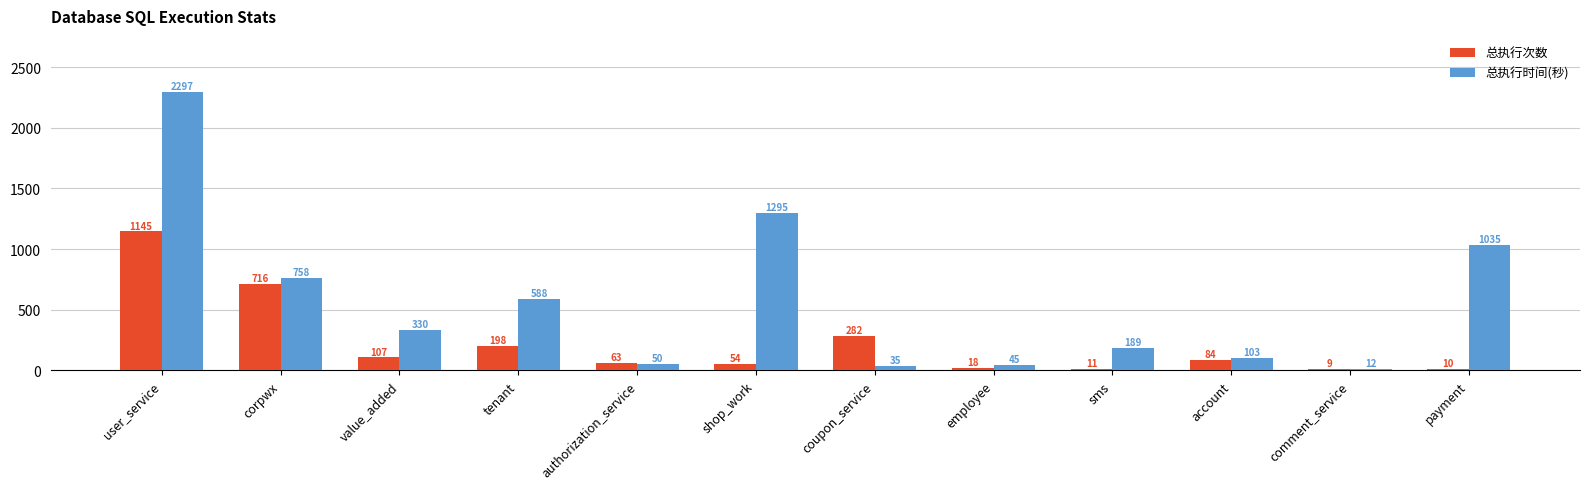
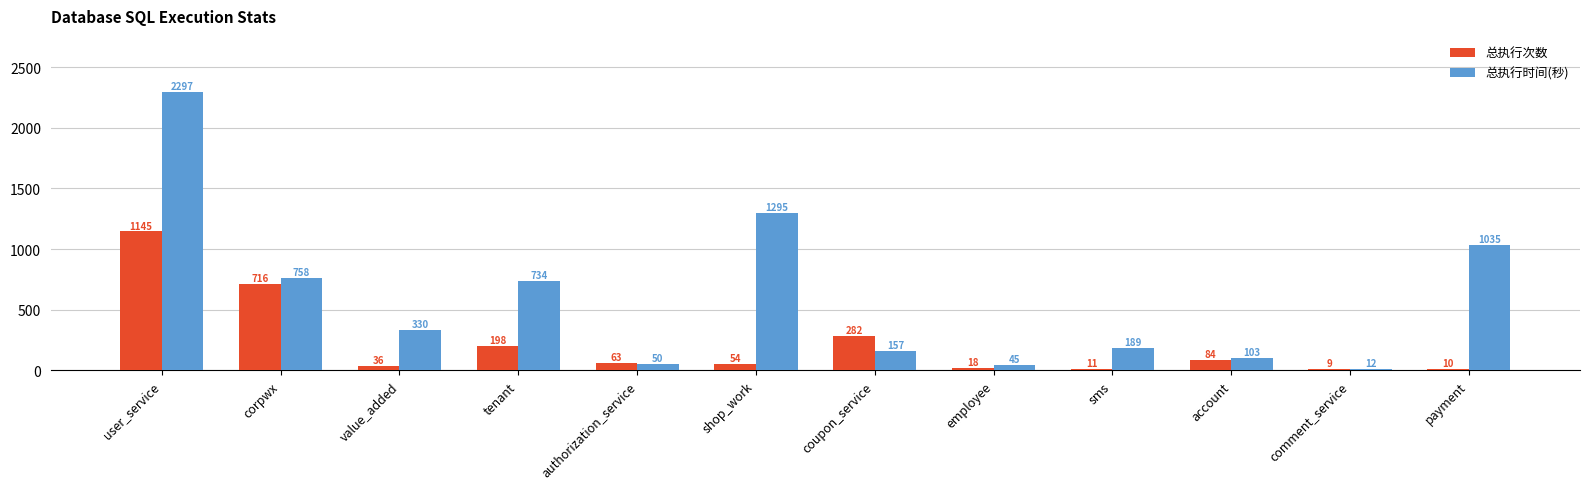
总执行次数, value_added: 107 -> 36
总执行时间(秒), tenant: 588 -> 734
总执行时间(秒), coupon_service: 35 -> 157
